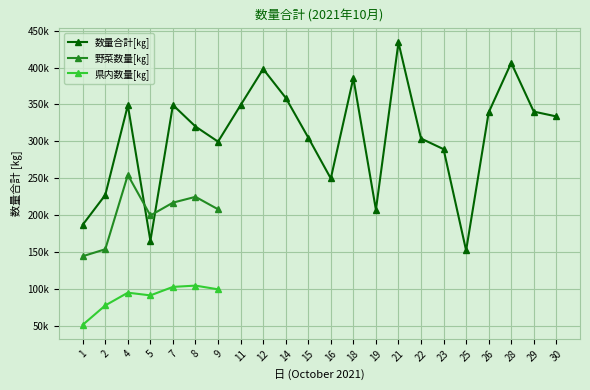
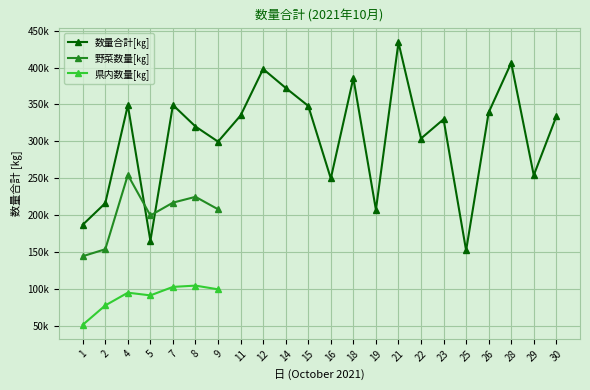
数量合計[㎏], 2: 230000 -> 220000
数量合計[㎏], 11: 350000 -> 330000
数量合計[㎏], 14: 360000 -> 370000
数量合計[㎏], 15: 310000 -> 350000
数量合計[㎏], 23: 290000 -> 330000
数量合計[㎏], 29: 340000 -> 250000
